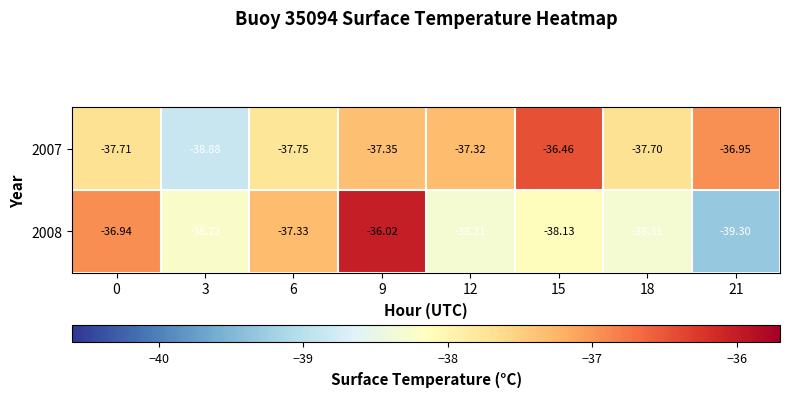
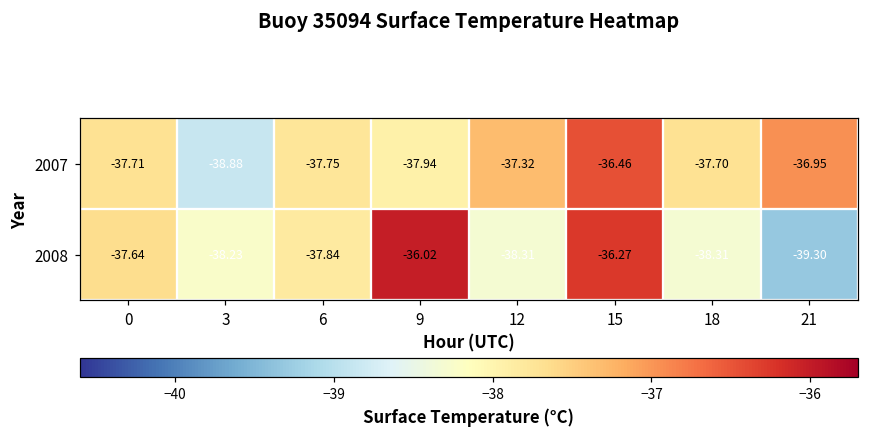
2007, 9: -37.35 -> -37.94
2008, 0: -36.94 -> -37.64
2008, 6: -37.33 -> -37.84
2008, 15: -38.13 -> -36.27
